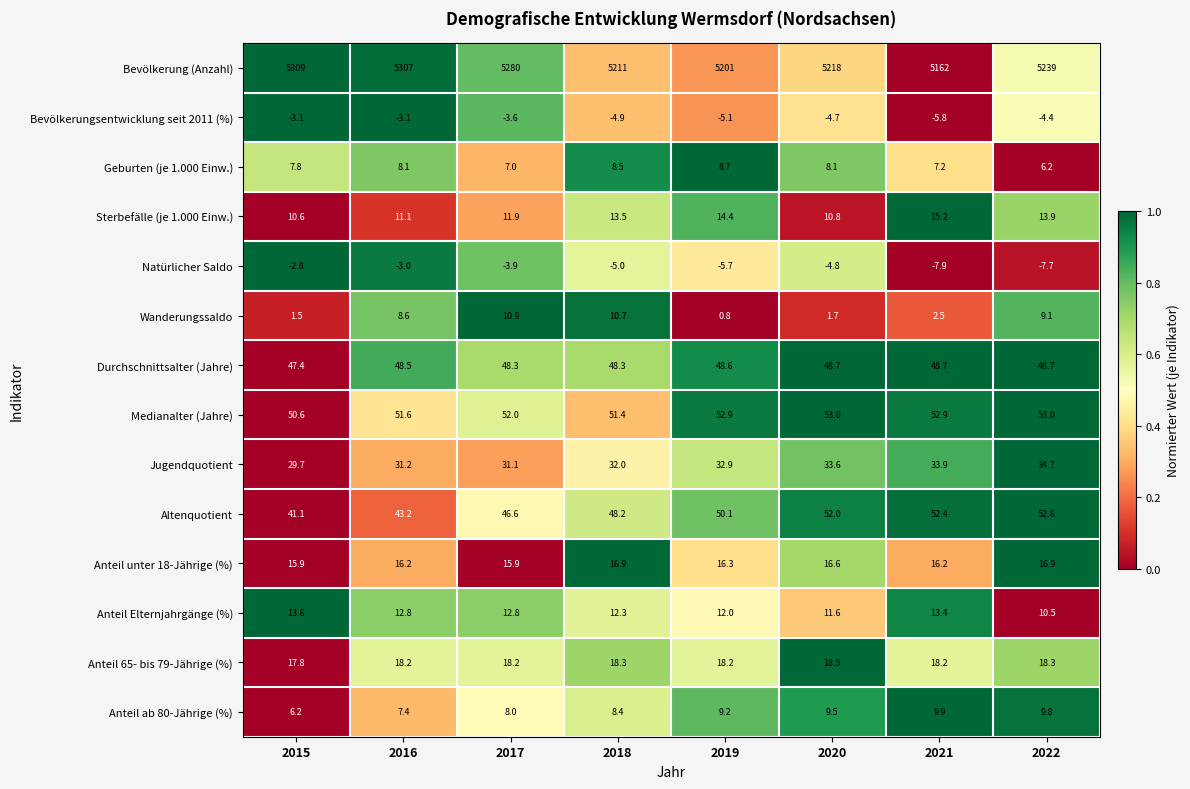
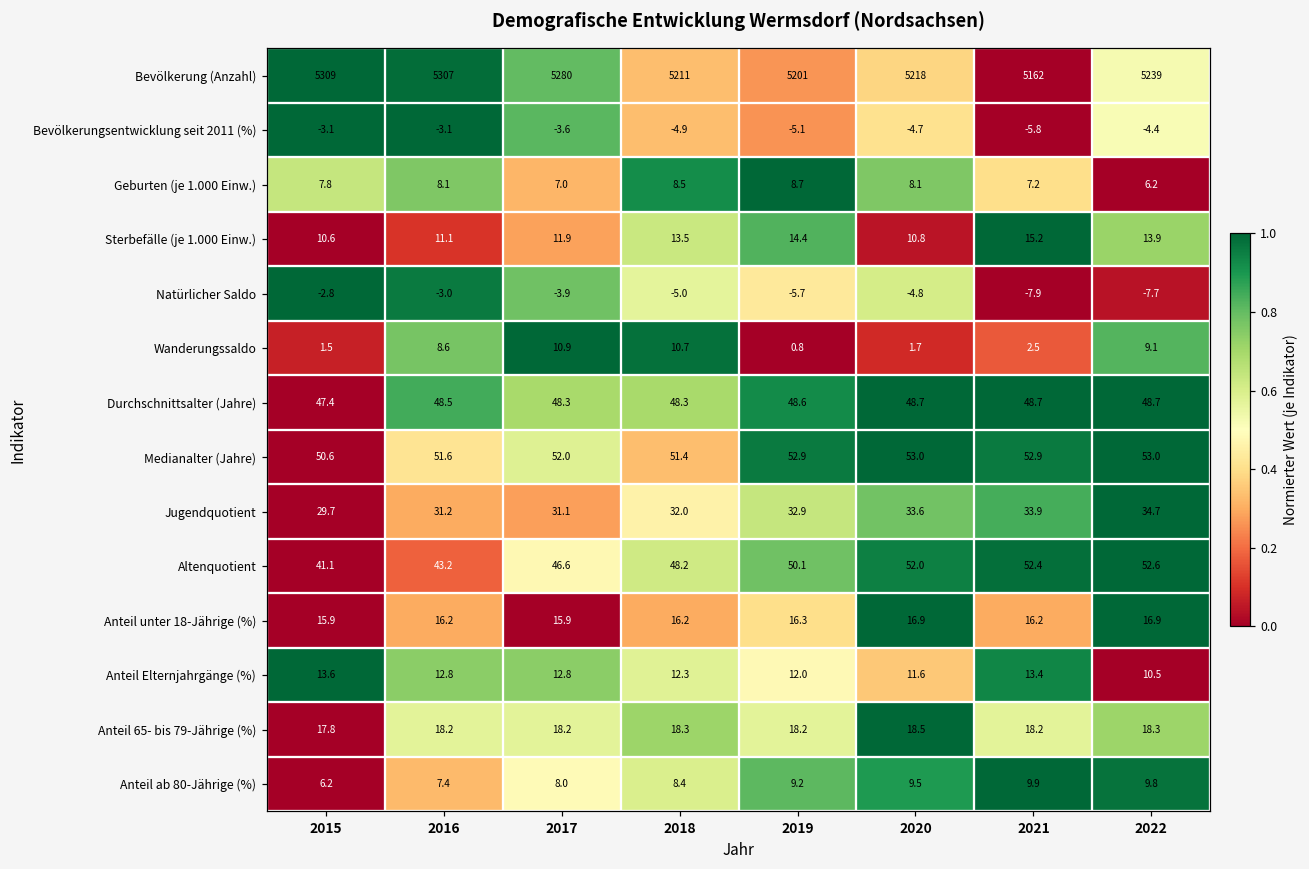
Anteil unter 18-Jährige (%), 2018: 16.9 -> 16.2
Anteil unter 18-Jährige (%), 2020: 16.6 -> 16.9
